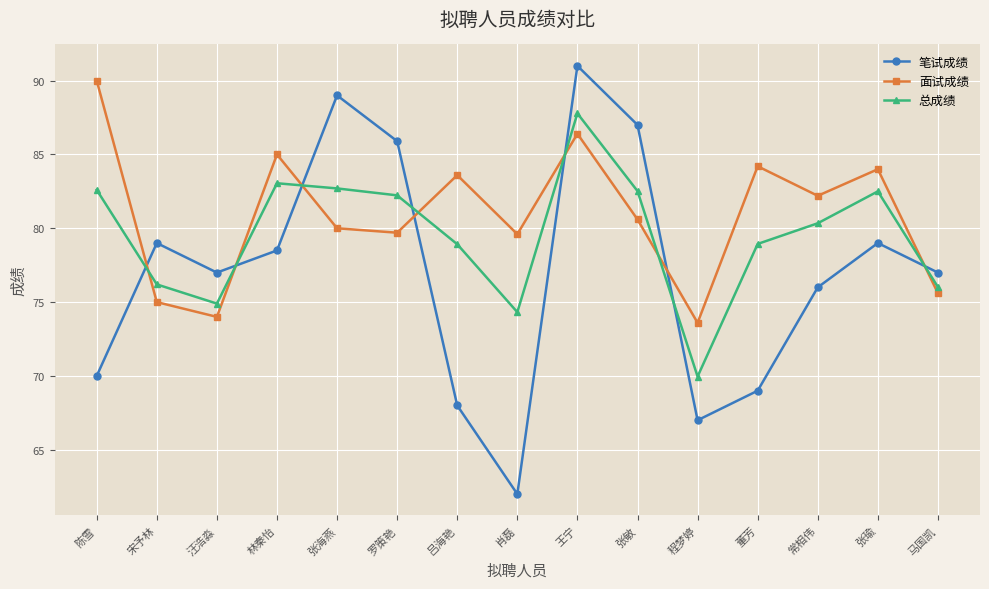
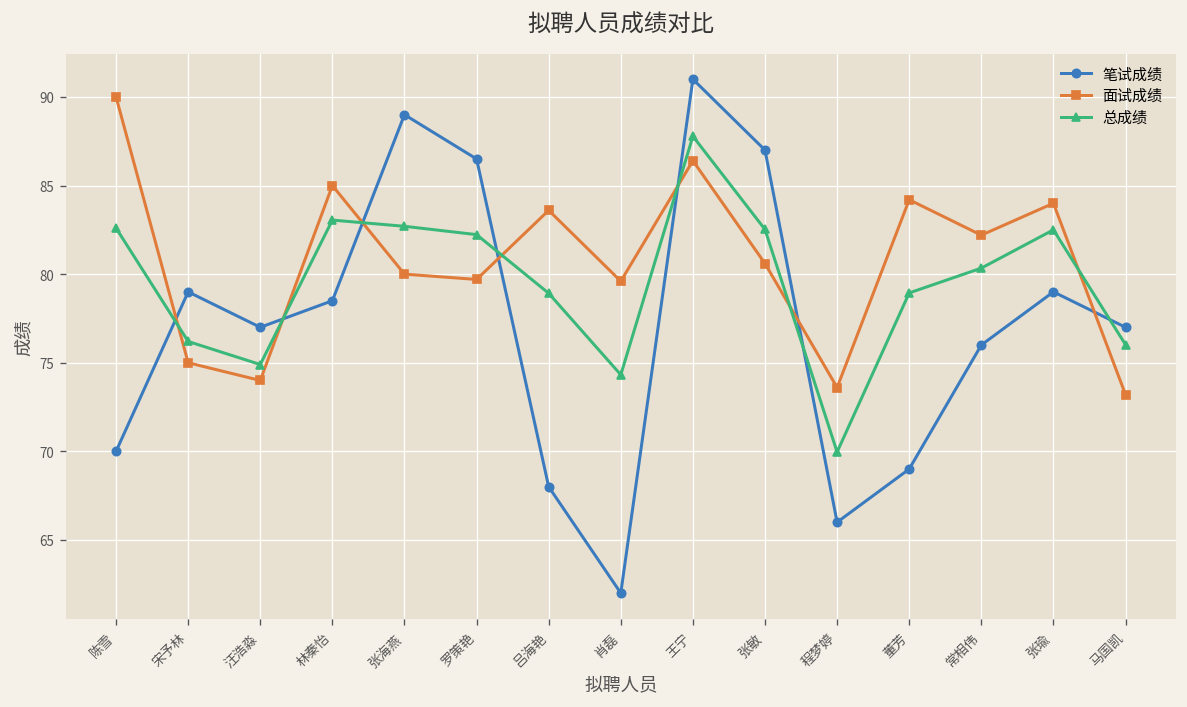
笔试成绩, 罗策艳: 85.9 -> 86.5
笔试成绩, 程梦婷: 67 -> 66
面试成绩, 马国凯: 75.6 -> 73.2
